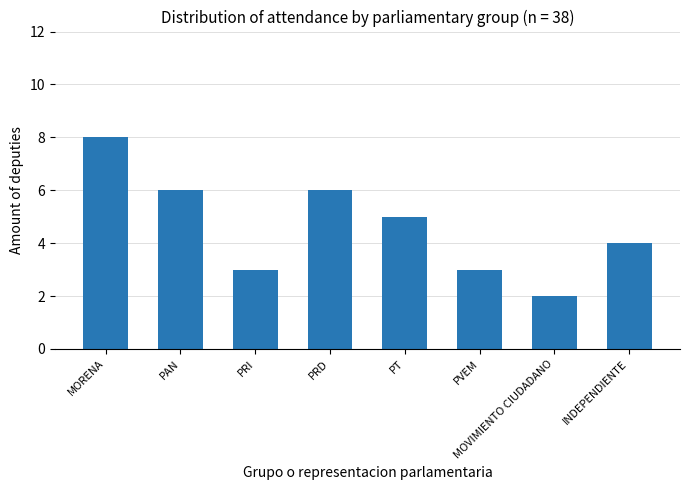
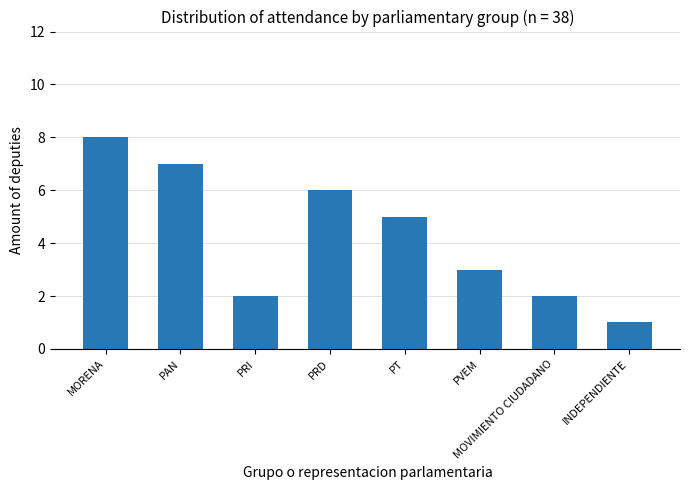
PAN: 6 -> 7
PRI: 3 -> 2
INDEPENDIENTE: 4 -> 1
